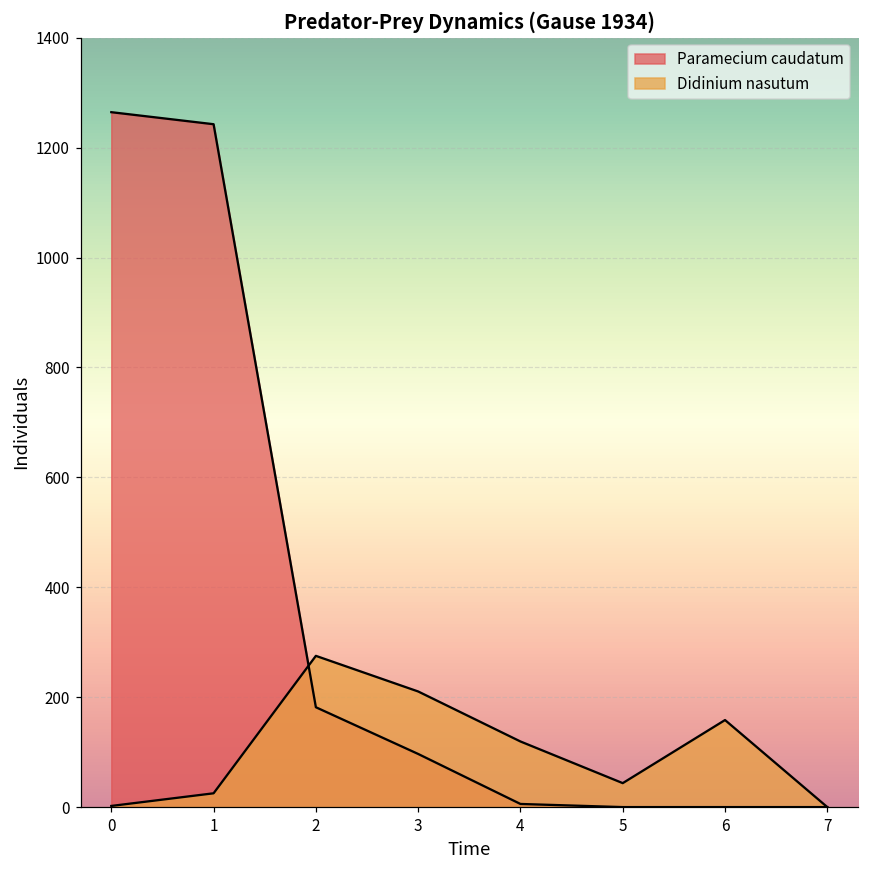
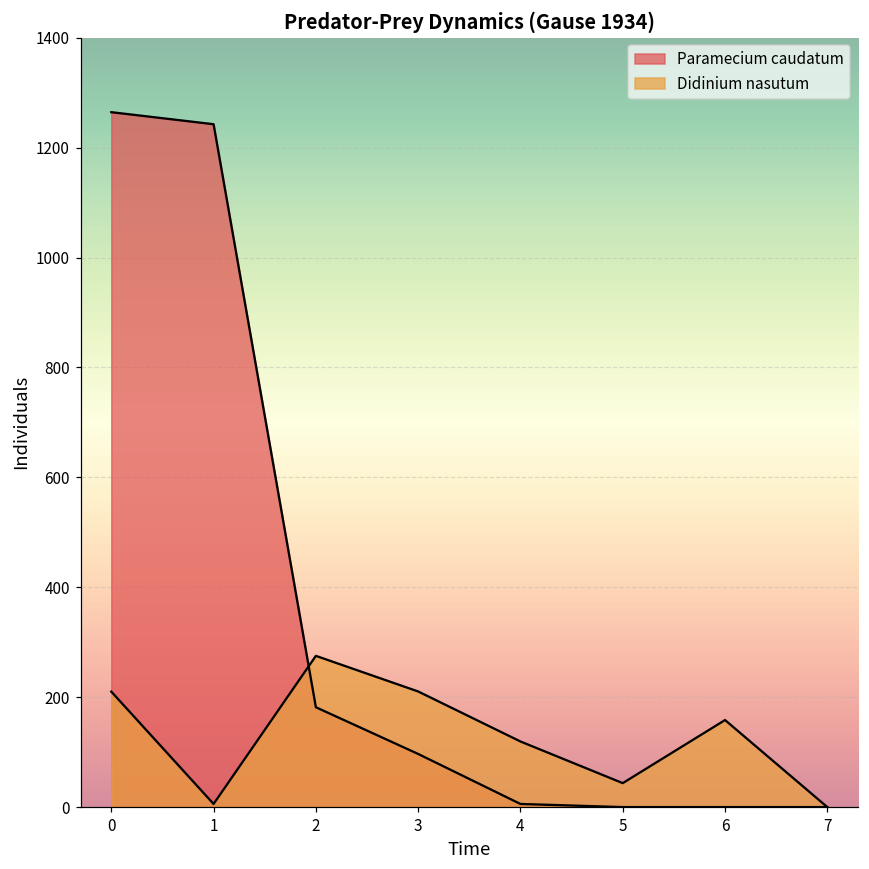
Didinium nasutum, 0: 0 -> 210
Didinium nasutum, 1: 30 -> 10
